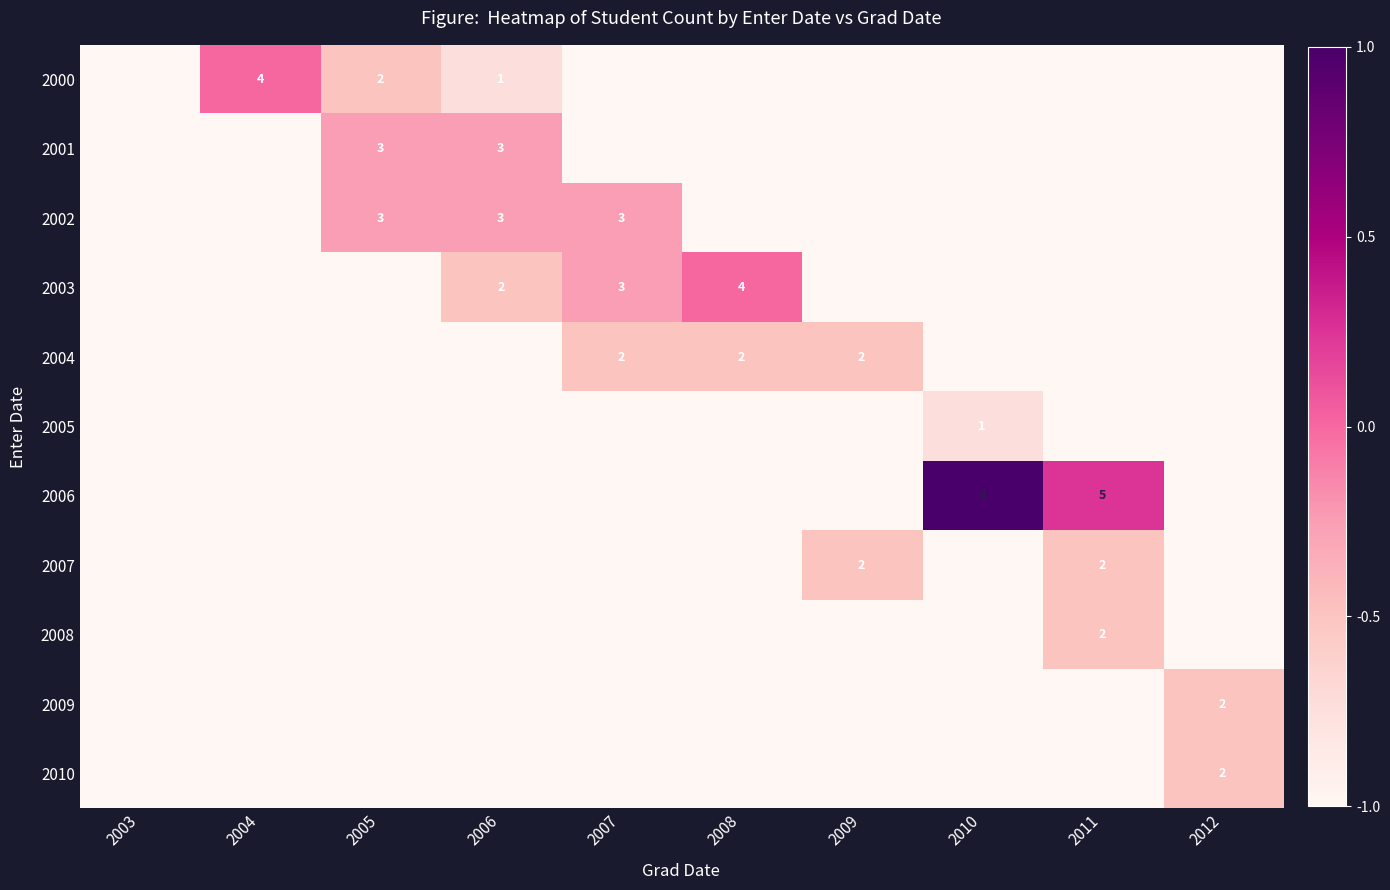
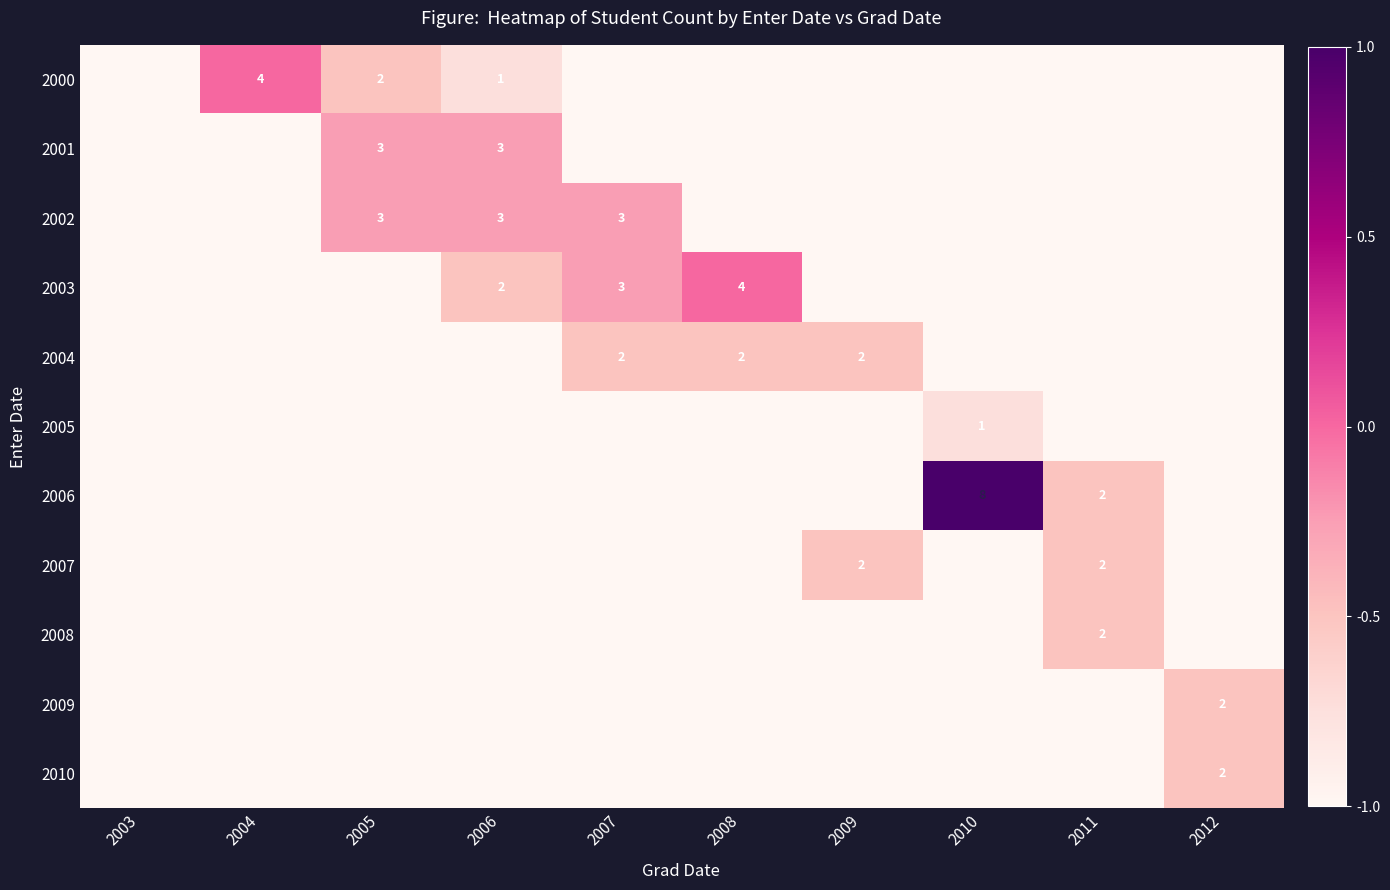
2006, 2011: 5 -> 2
